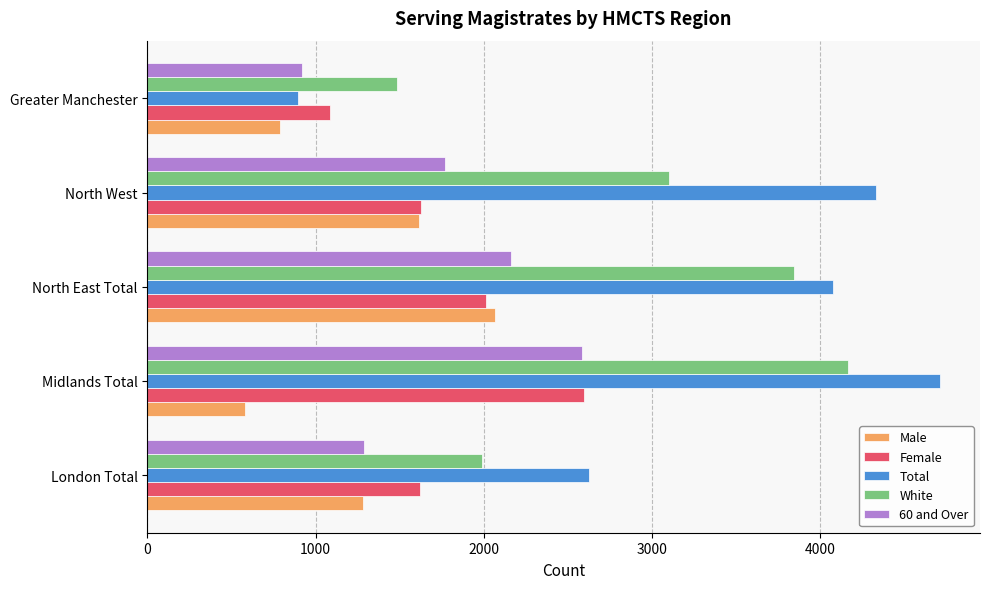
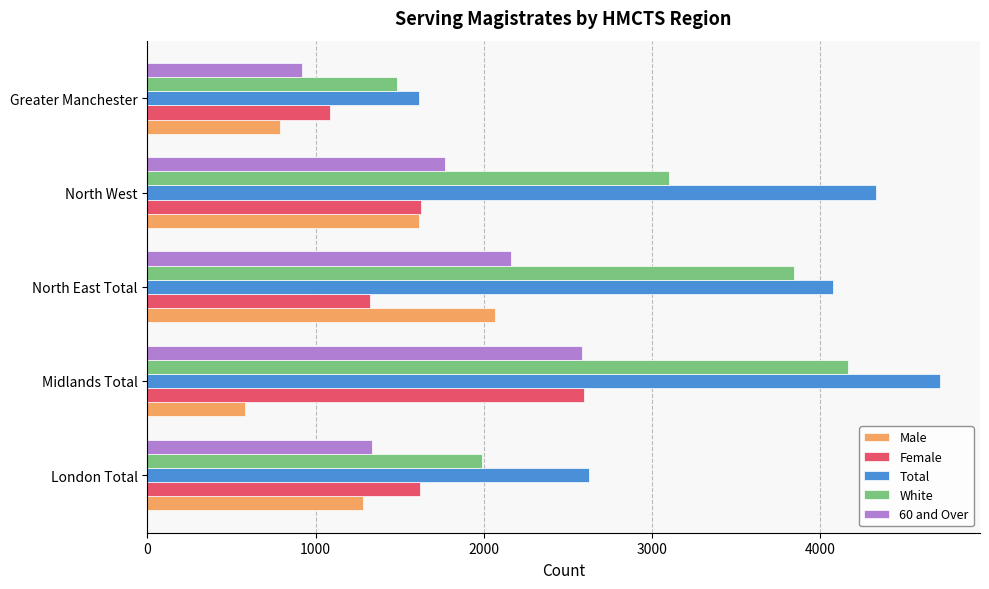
Total, Greater Manchester: 890 -> 1610
Female, North East Total: 2010 -> 1320
60 and Over, London Total: 1290 -> 1340
